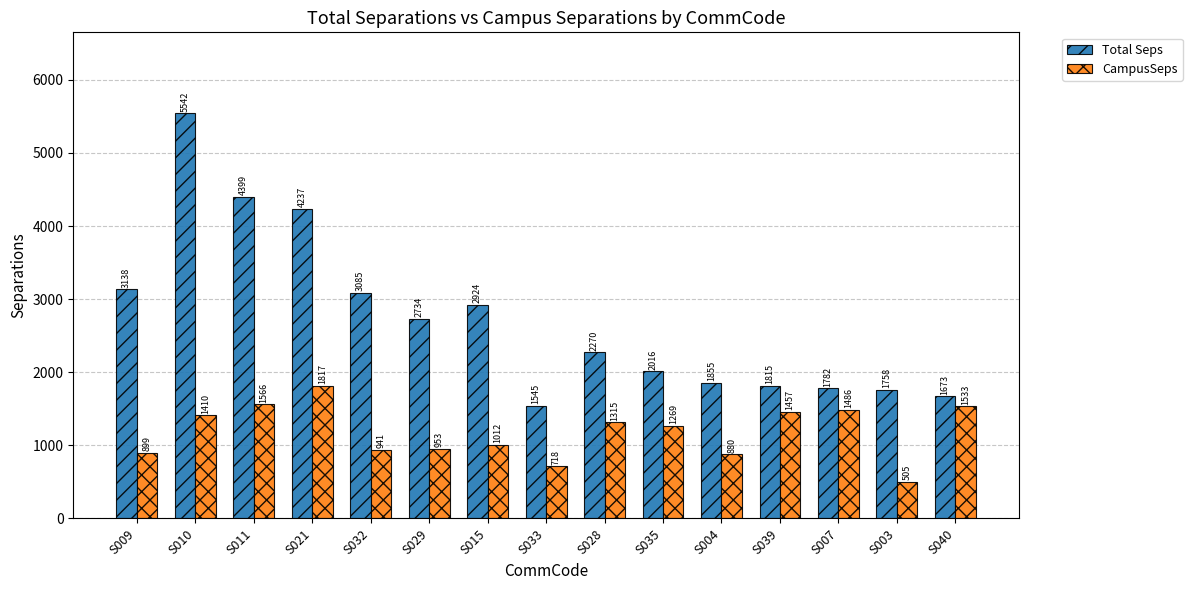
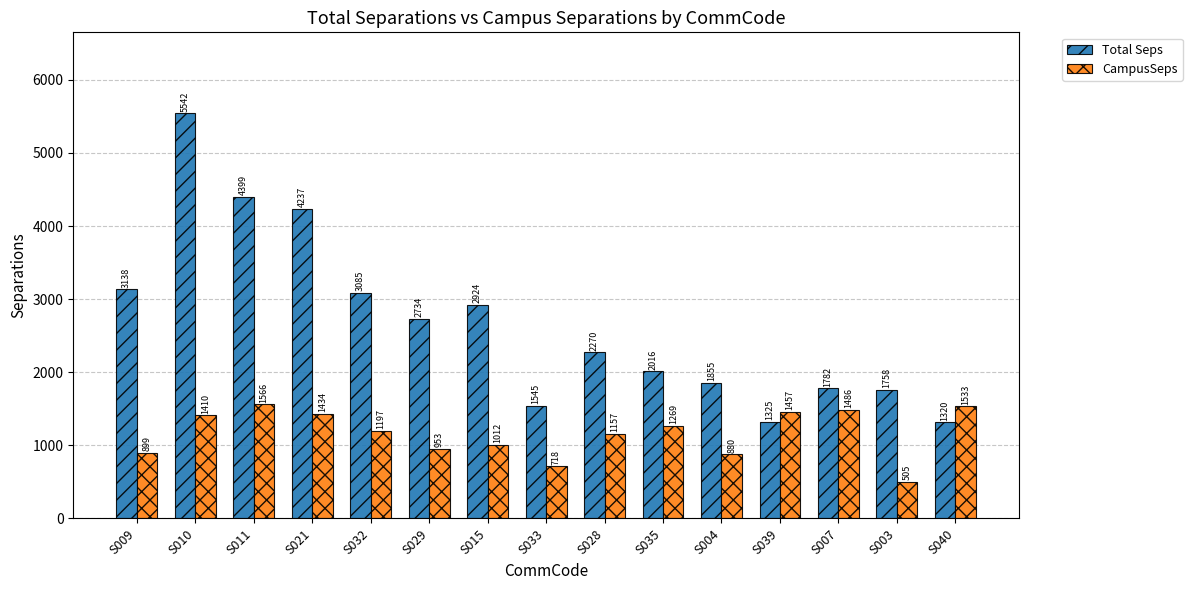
CampusSeps, S021: 1817 -> 1434
CampusSeps, S032: 941 -> 1197
CampusSeps, S028: 1315 -> 1157
Total Seps, S039: 1815 -> 1325
Total Seps, S040: 1673 -> 1320
